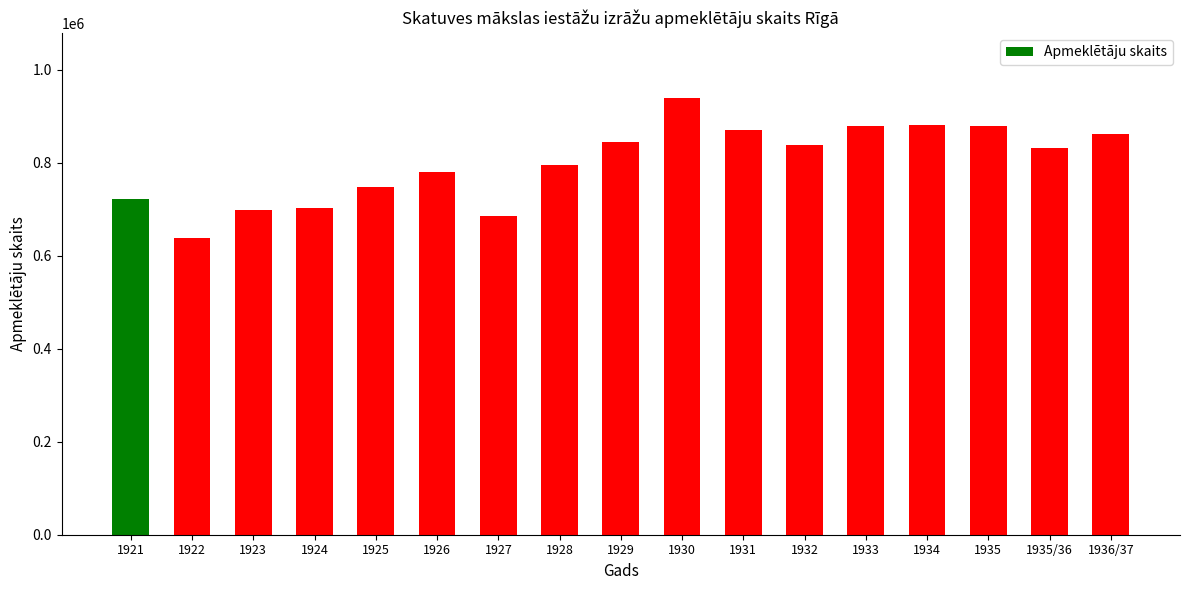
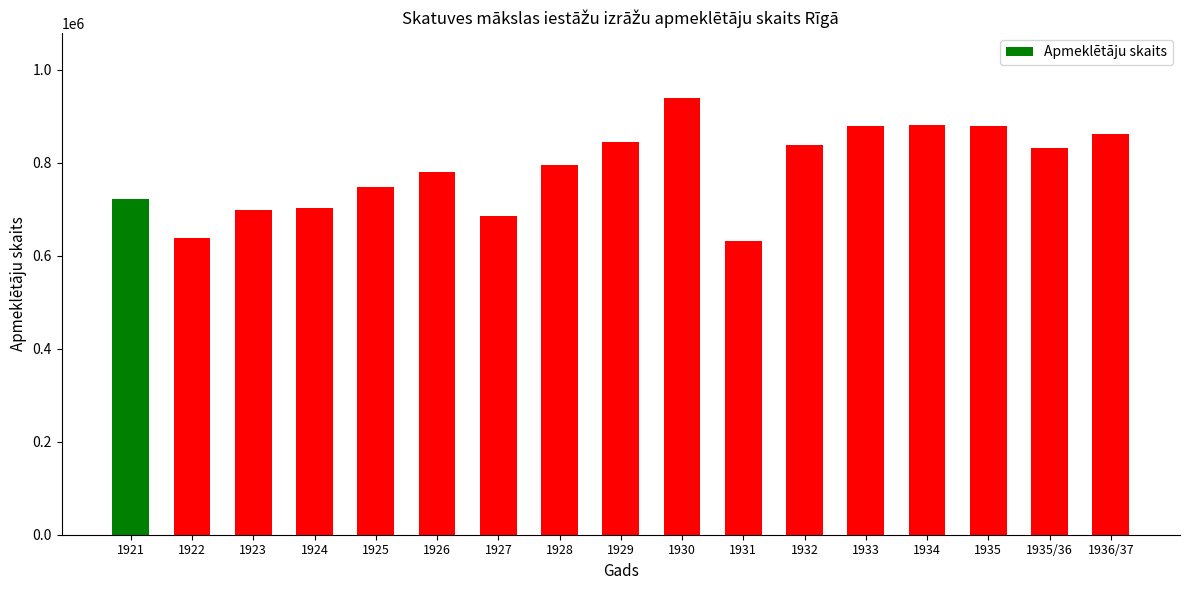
1931: 870000 -> 630000
